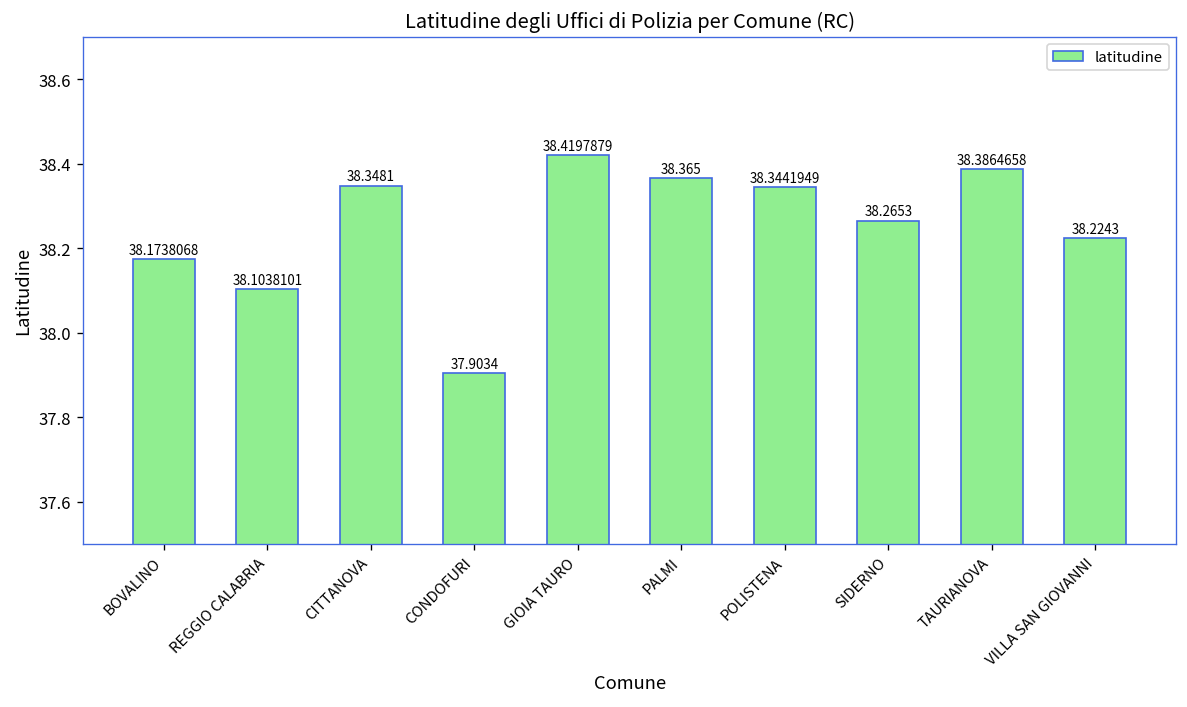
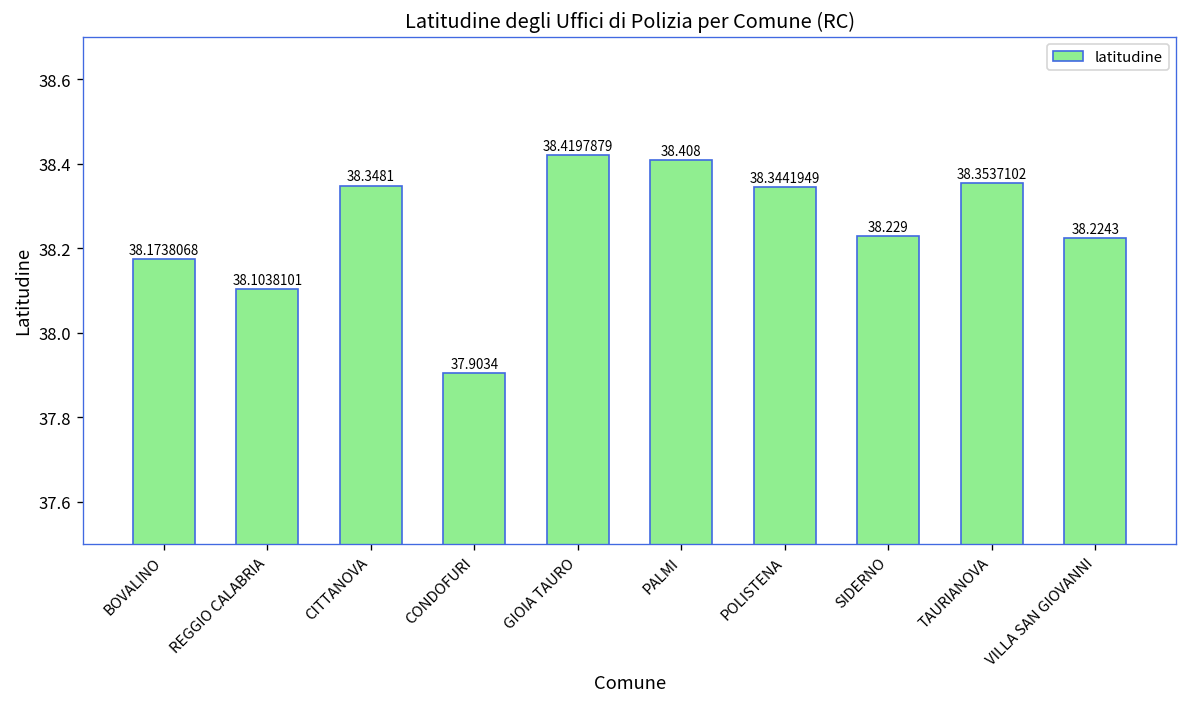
PALMI: 38.365 -> 38.408
SIDERNO: 38.2653 -> 38.229
TAURIANOVA: 38.3864658 -> 38.3537102
